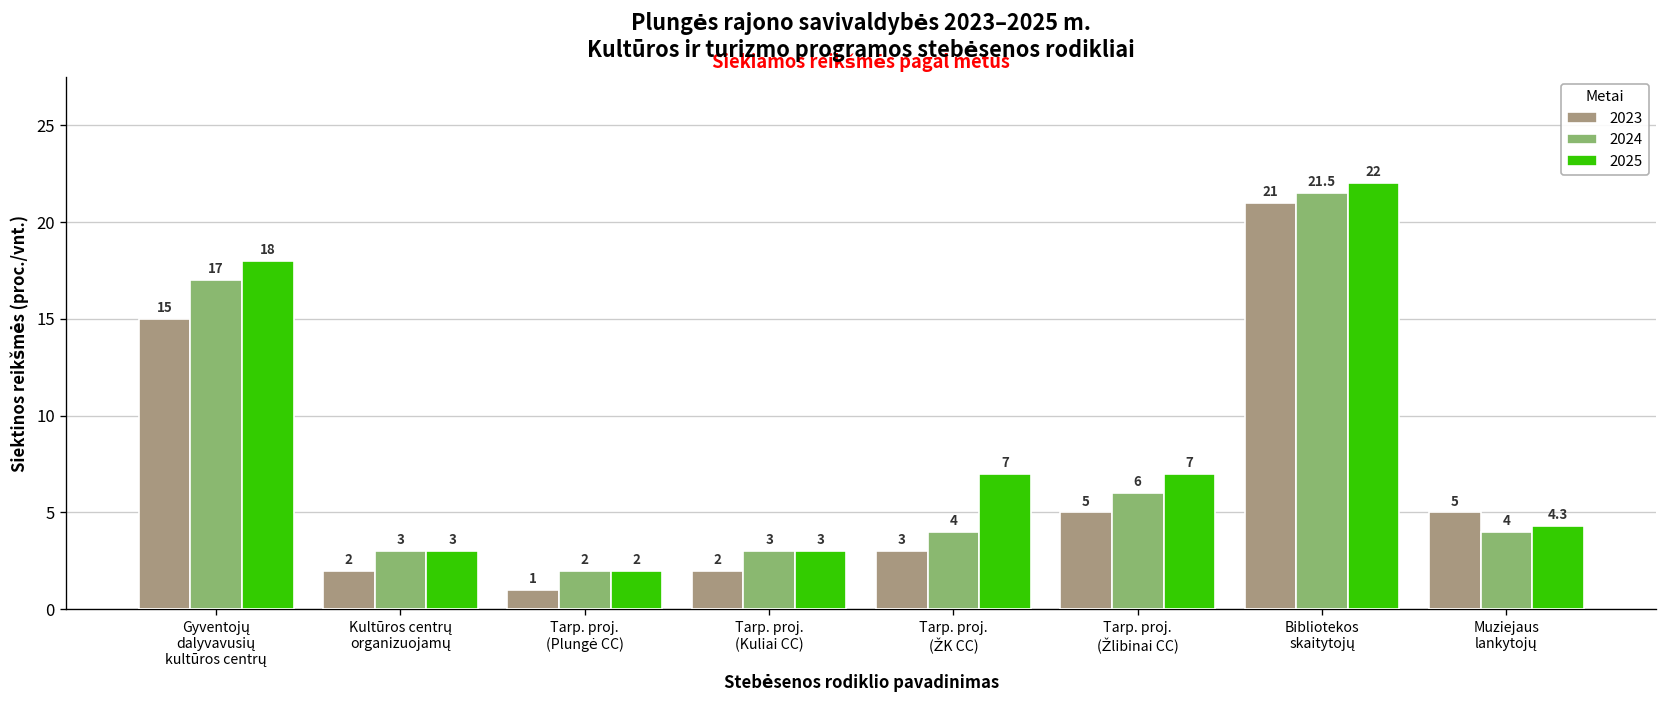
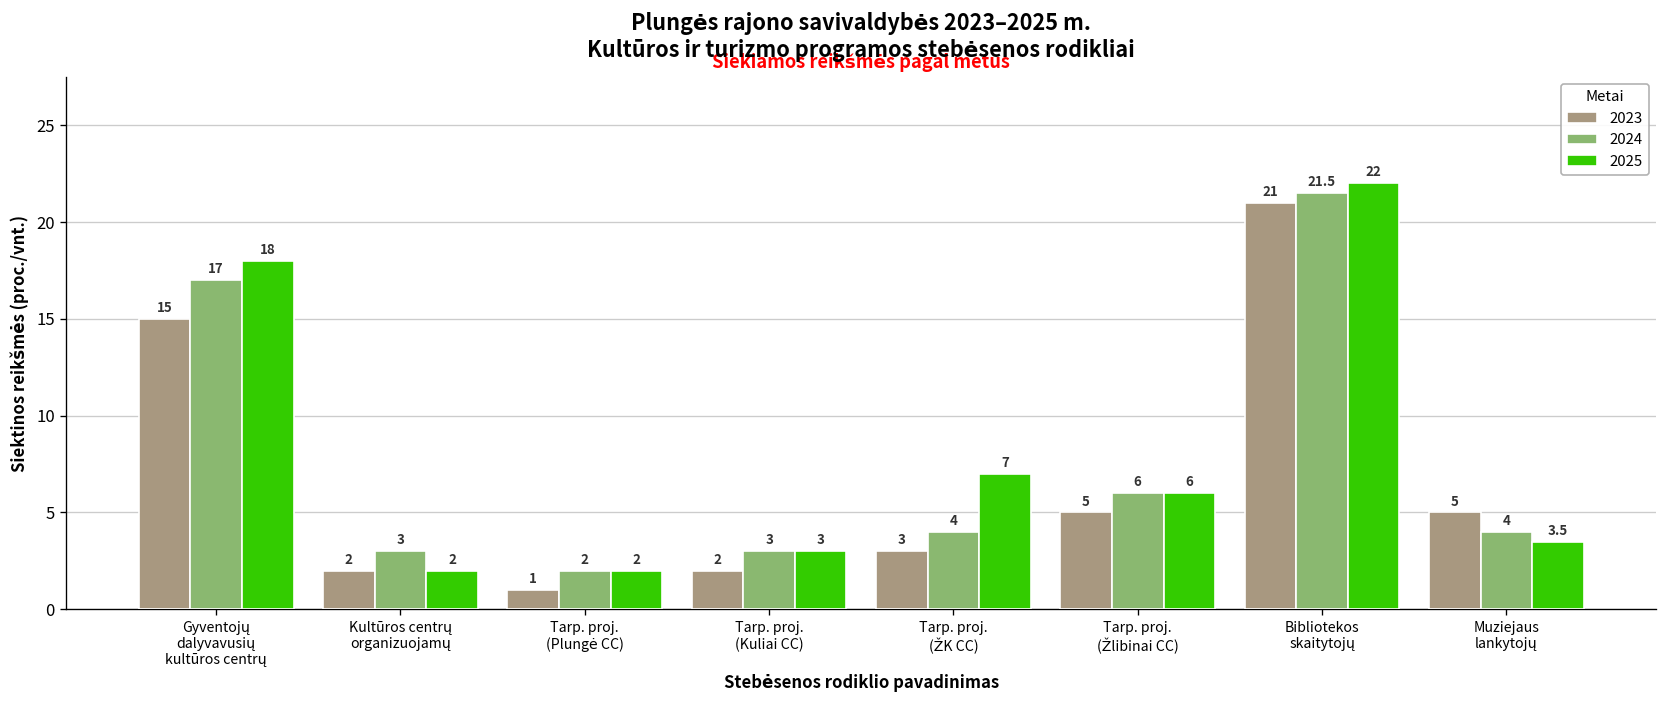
2025, Kultūros centrų organizuojamų: 3 -> 2
2025, Tarp. proj. (Žlibinai CC): 7 -> 6
2025, Muziejaus lankytojų: 4.3 -> 3.5
